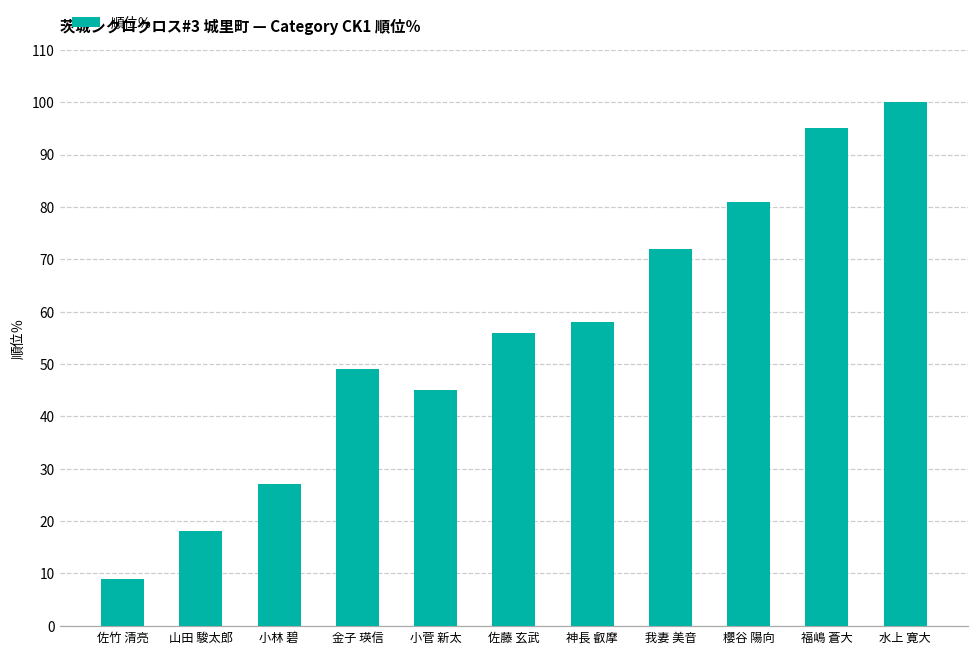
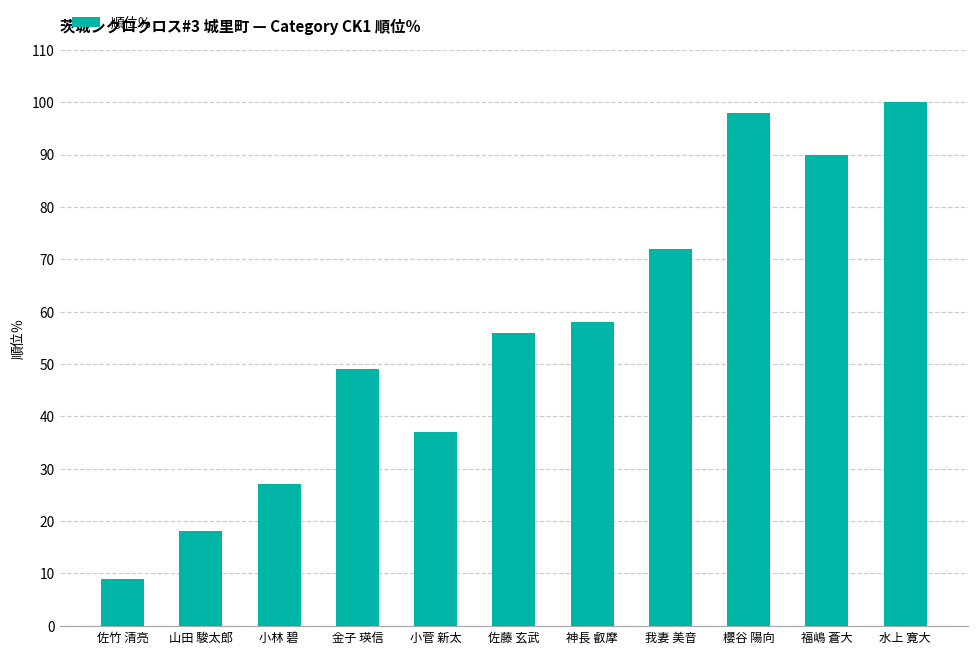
小菅 新太: 45 -> 37
櫻谷 陽向: 81 -> 98
福嶋 蒼大: 95 -> 90
